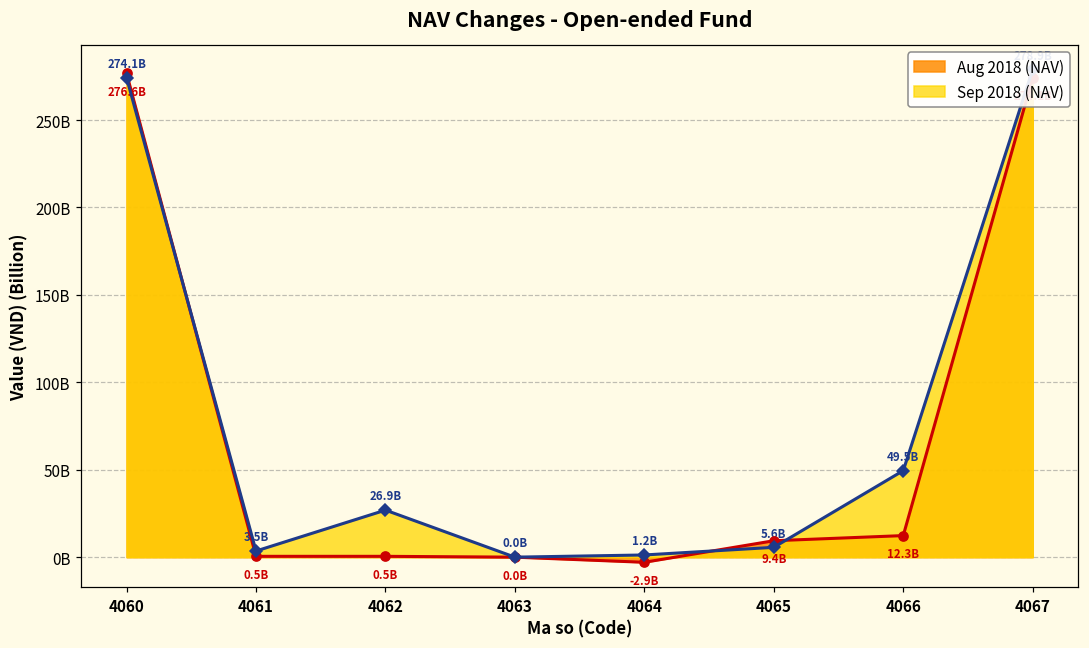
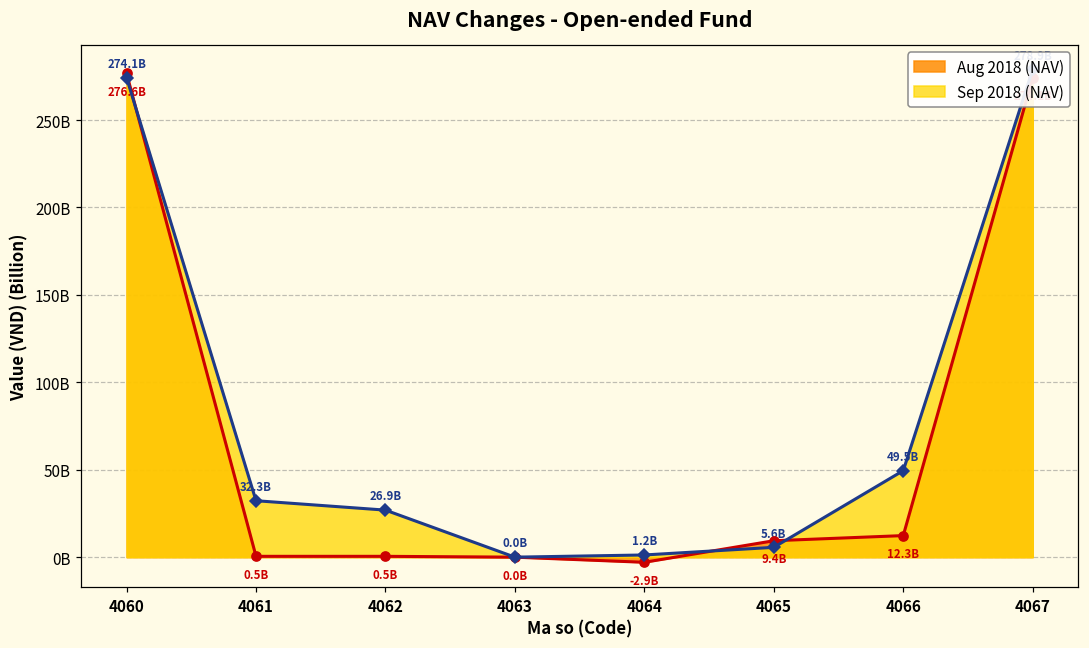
Sep 2018 (NAV), 4061: 3.5B -> 32.3B
